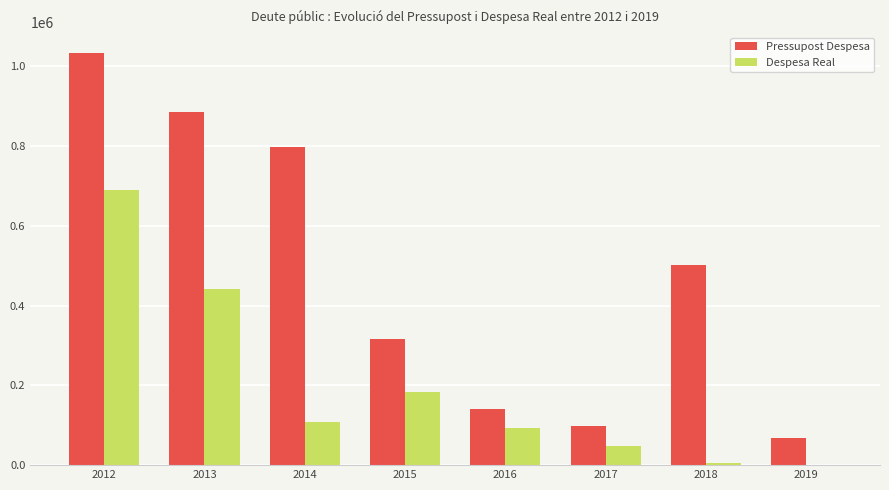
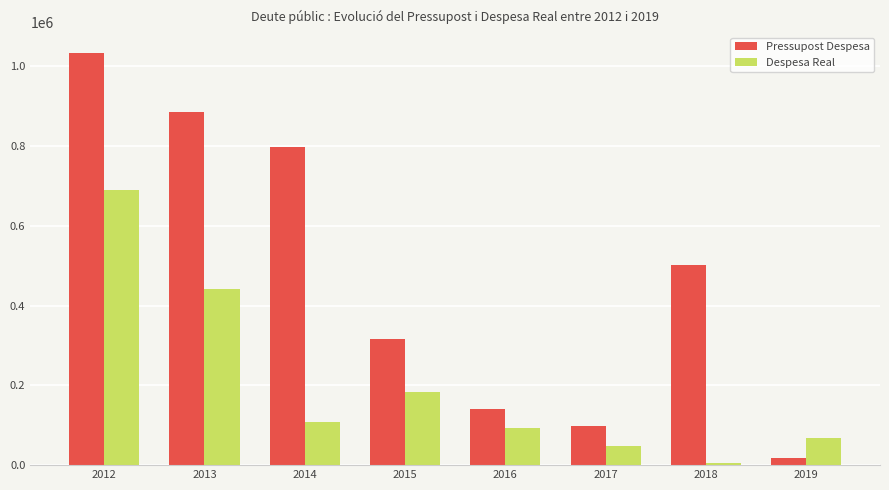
Pressupost Despesa, 2019: 70000 -> 20000
Despesa Real, 2019: 0 -> 70000
